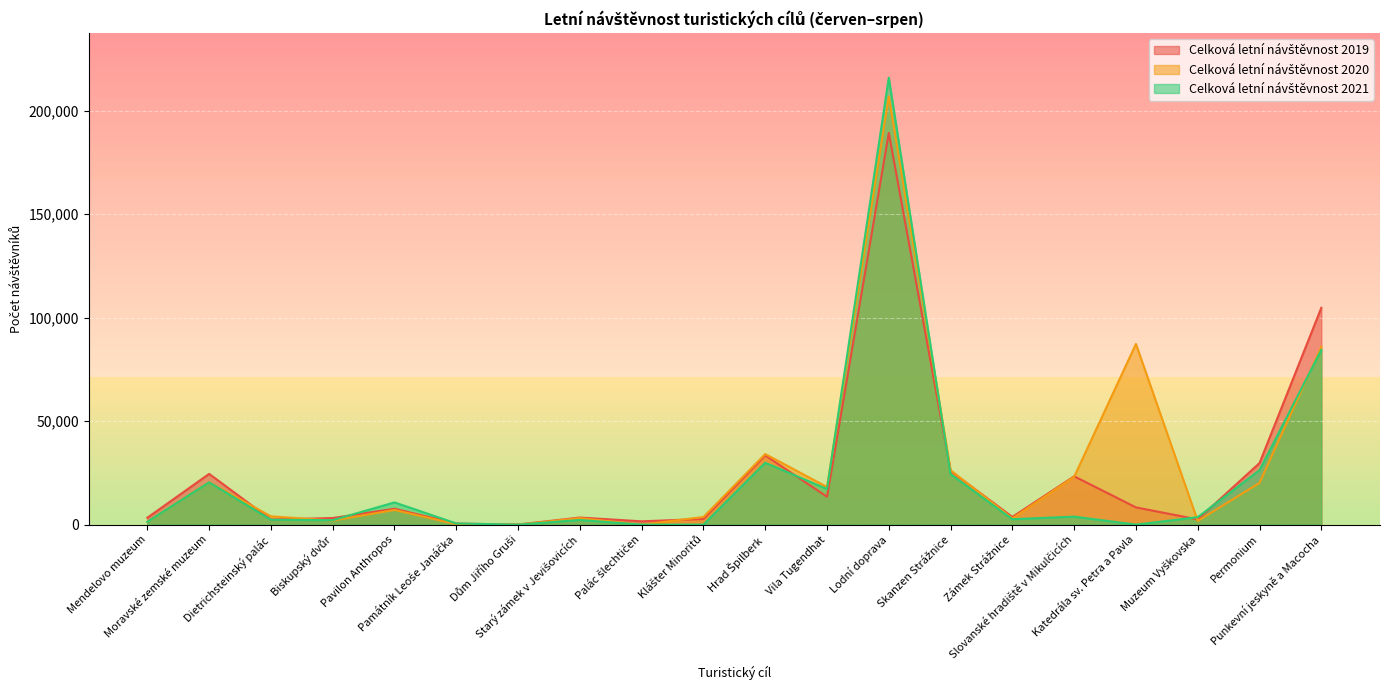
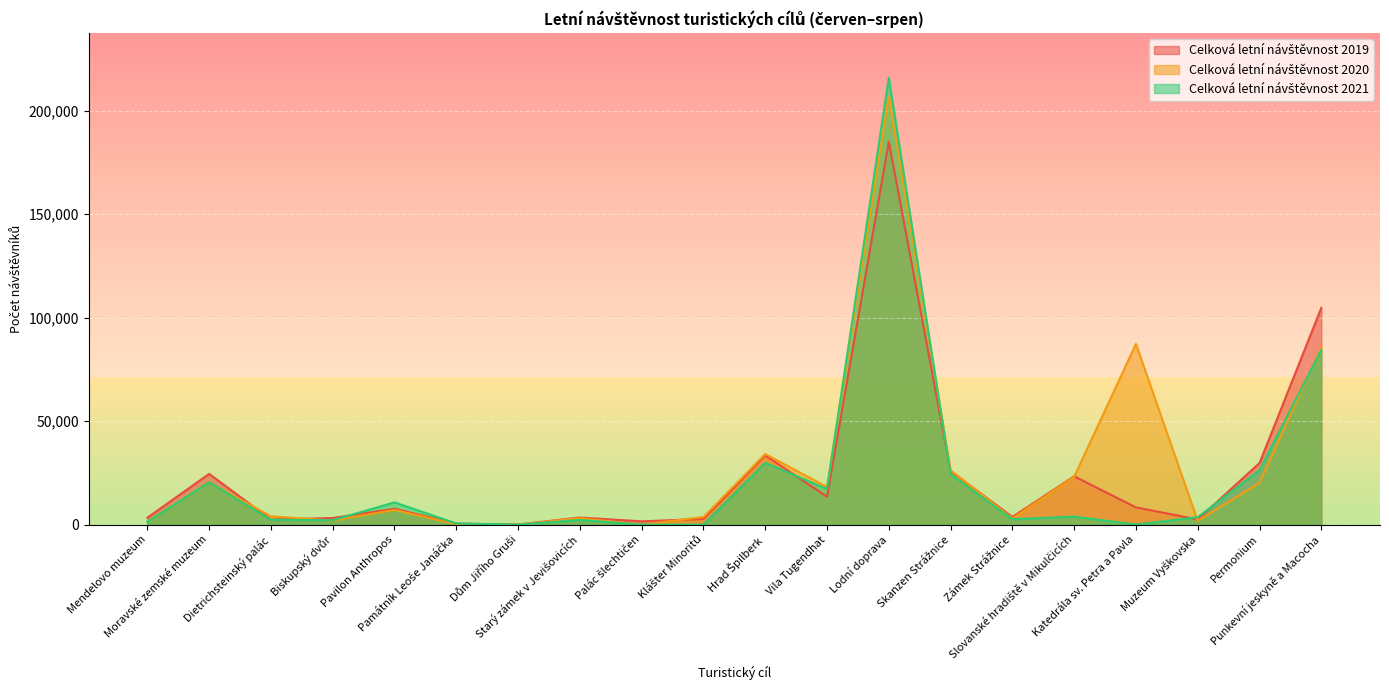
Celková letní návštěvnost 2019, Lodní doprava: 189,000 -> 185,000
